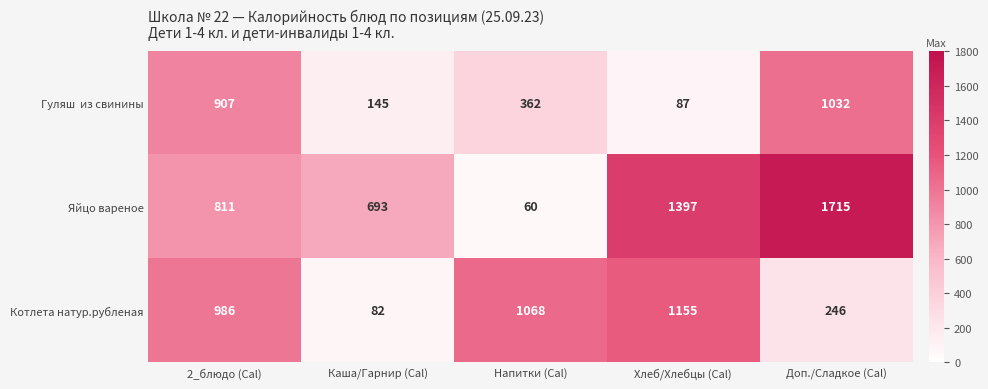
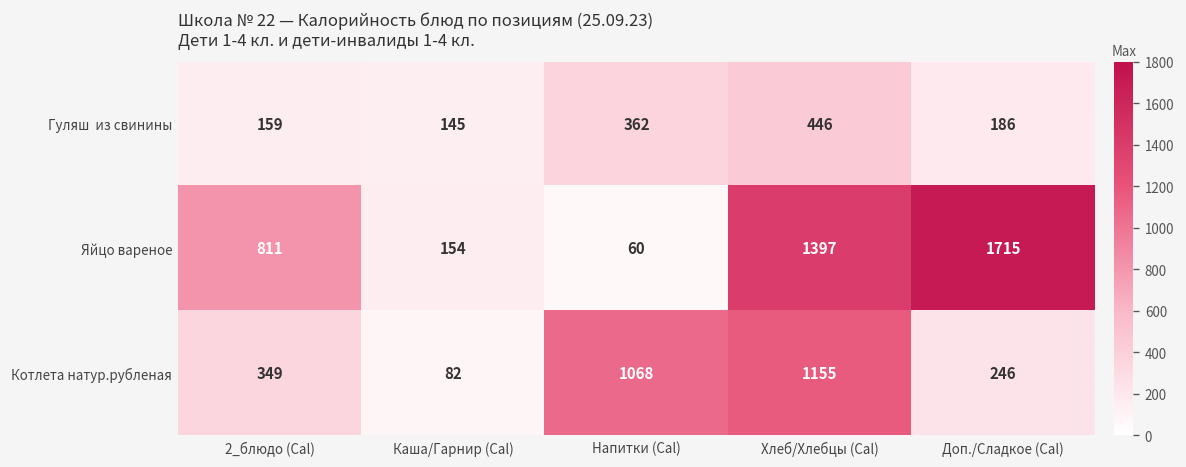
Гуляш из свинины, 2_блюдо (Cal): 907 -> 159
Гуляш из свинины, Хлеб/Хлебцы (Cal): 87 -> 446
Гуляш из свинины, Доп./Сладкое (Cal): 1032 -> 186
Яйцо вареное, Каша/Гарнир (Cal): 693 -> 154
Котлета натур.рубленая, 2_блюдо (Cal): 986 -> 349
